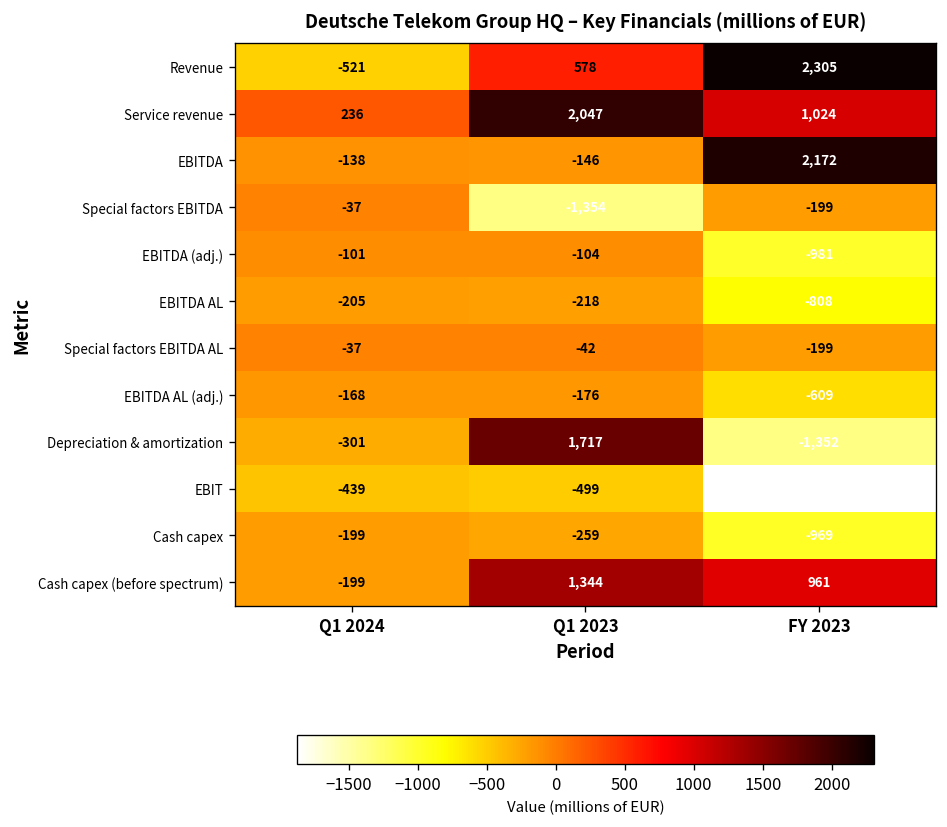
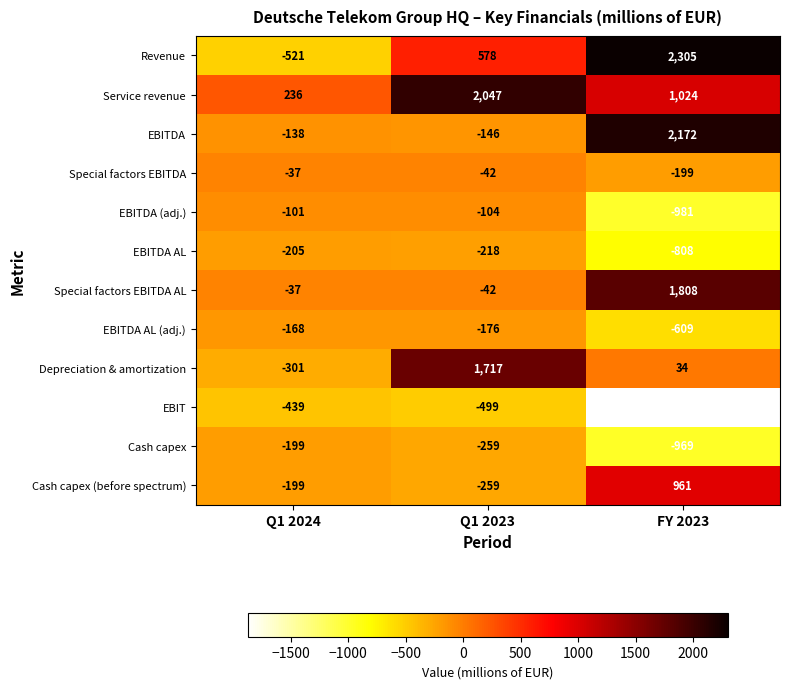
Special factors EBITDA, Q1 2023: -1,354 -> -42
Special factors EBITDA AL, FY 2023: -199 -> 1,808
Depreciation & amortization, FY 2023: -1,352 -> 34
Cash capex (before spectrum), Q1 2023: 1,344 -> -259
